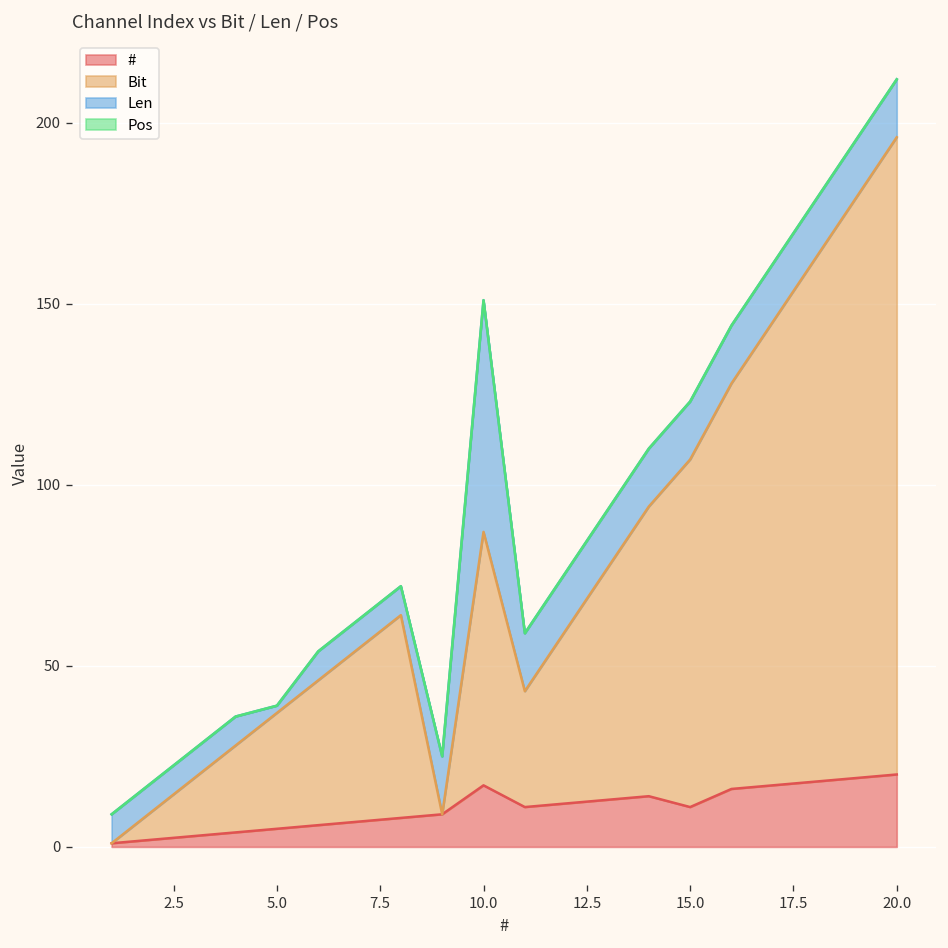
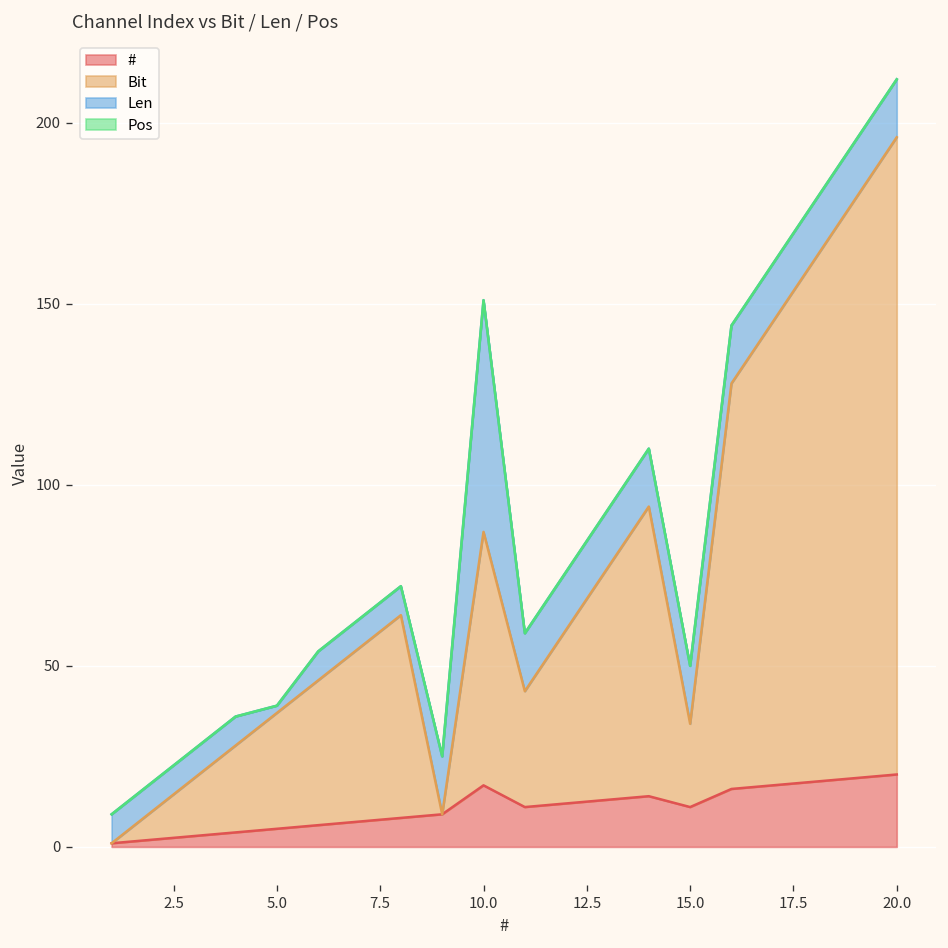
Bit, 15.0: 96 -> 23
